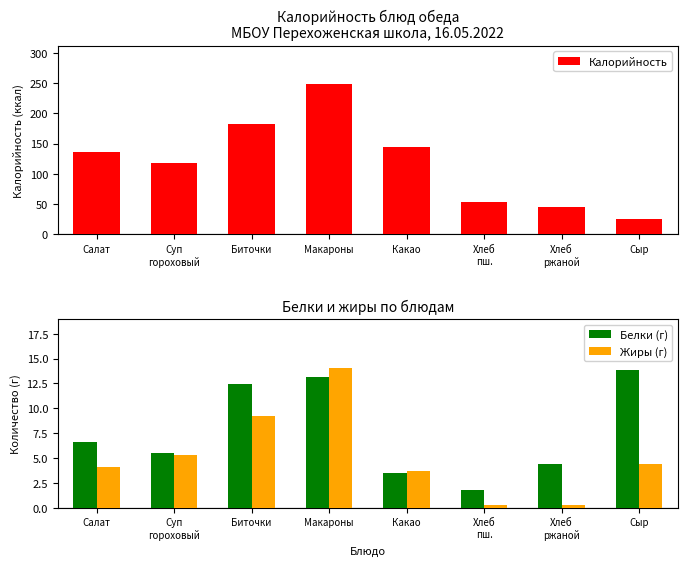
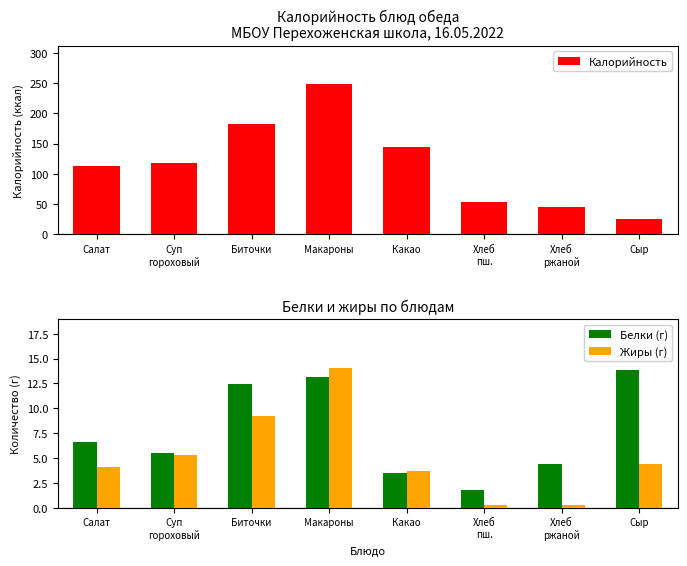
Калорийность блюд обеда МБОУ Перехоженская школа, 16.05.2022, Салат: 140 -> 110
